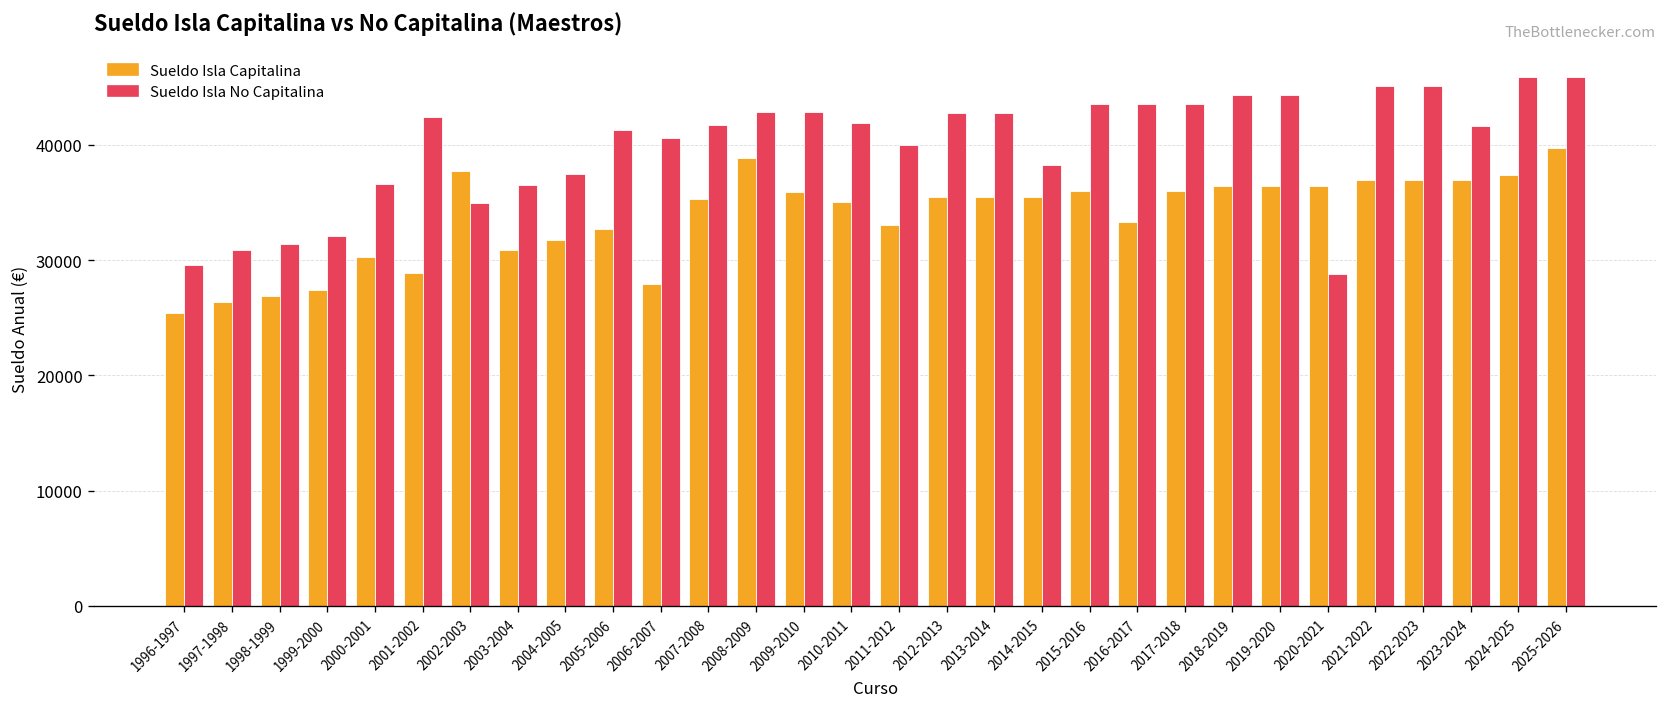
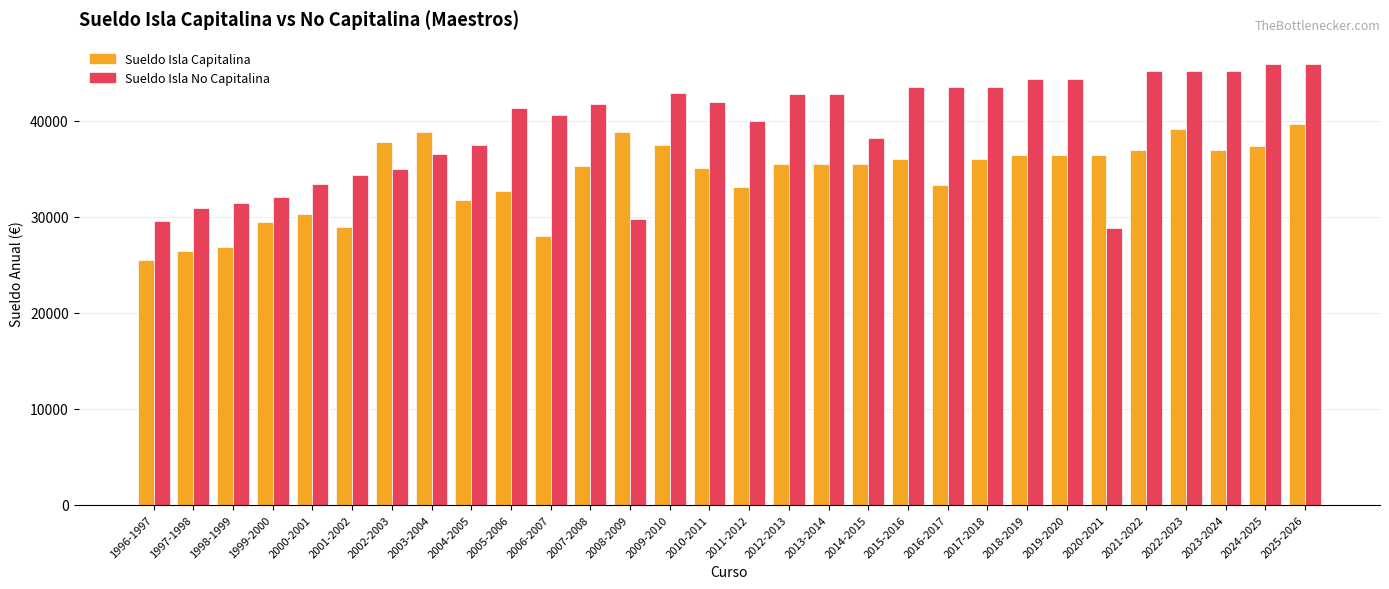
Sueldo Isla Capitalina, 1999-2000: 27000 -> 29000
Sueldo Isla No Capitalina, 2000-2001: 37000 -> 33000
Sueldo Isla No Capitalina, 2001-2002: 42000 -> 34000
Sueldo Isla Capitalina, 2003-2004: 31000 -> 39000
Sueldo Isla No Capitalina, 2008-2009: 43000 -> 30000
Sueldo Isla Capitalina, 2009-2010: 36000 -> 37000
Sueldo Isla Capitalina, 2022-2023: 37000 -> 39000
Sueldo Isla No Capitalina, 2023-2024: 42000 -> 45000
